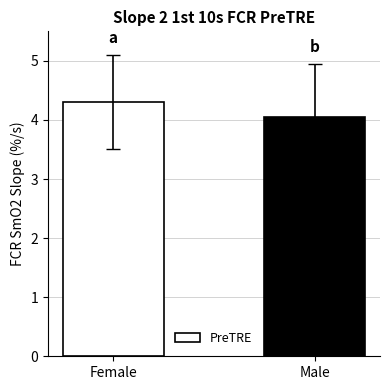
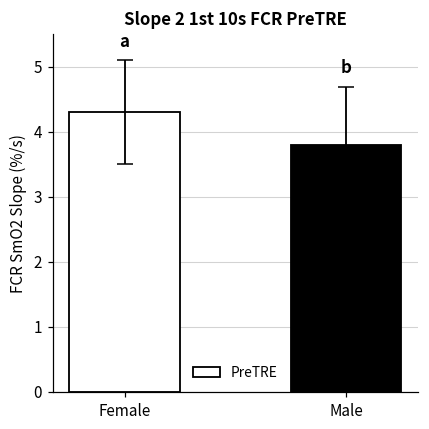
PreTRE, Male: 4.1 -> 3.8
